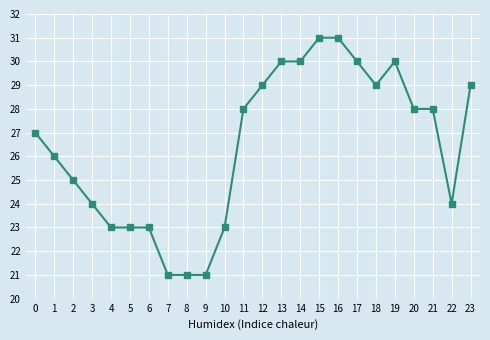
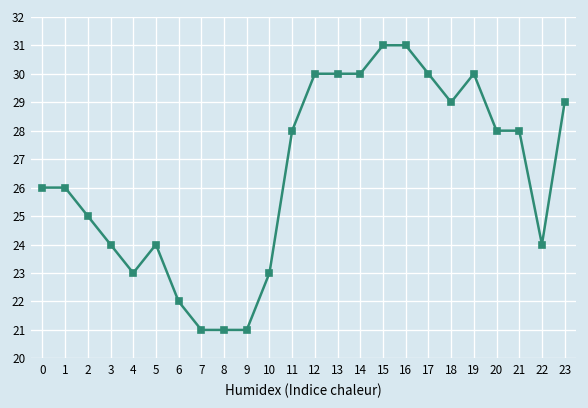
0: 27 -> 26
5: 23 -> 24
6: 23 -> 22
12: 29 -> 30
